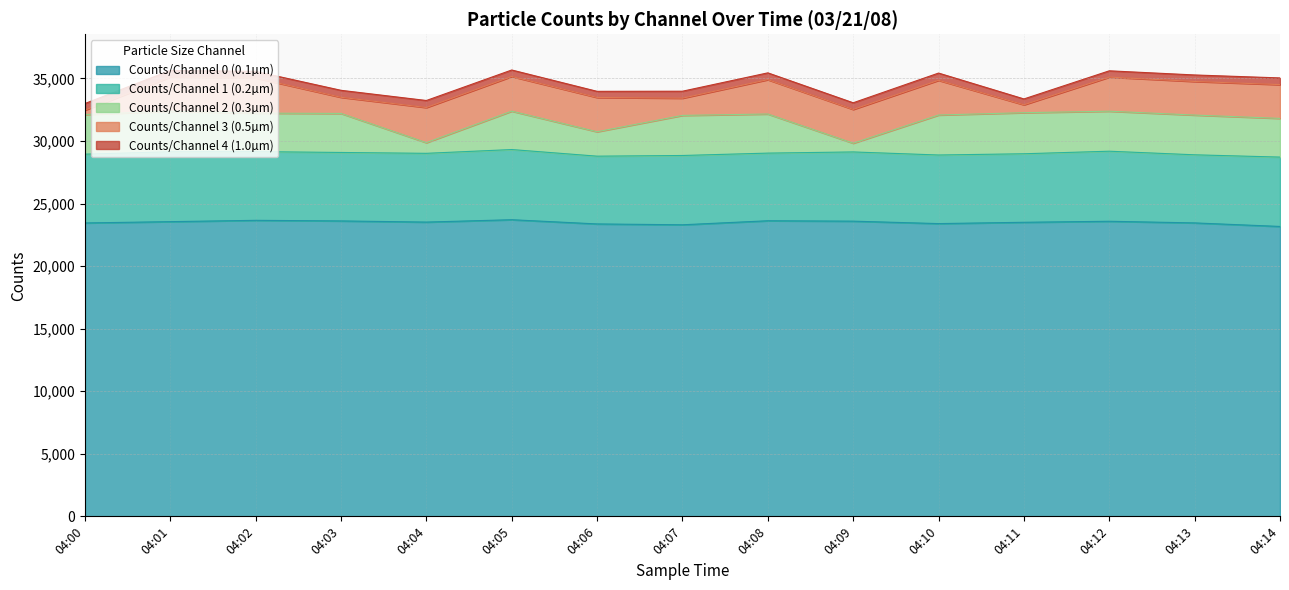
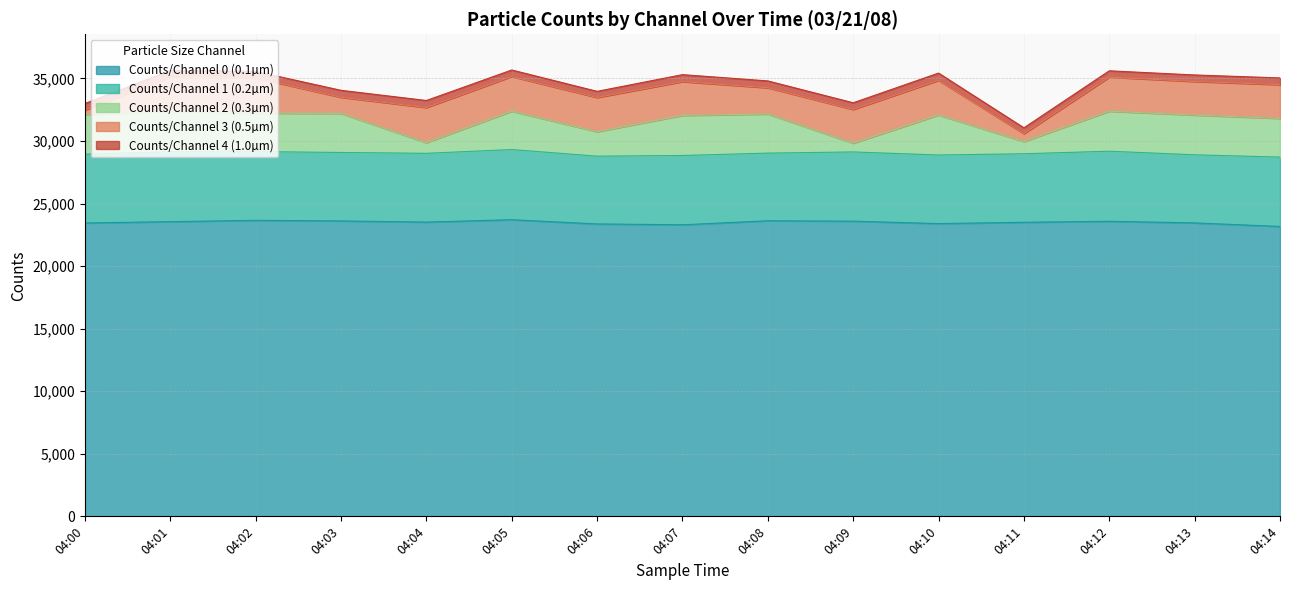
Counts/Channel 3 (0.5µm), 04:07: 1,400 -> 2,700
Counts/Channel 3 (0.5µm), 04:08: 2,700 -> 2,100
Counts/Channel 2 (0.3µm), 04:11: 3,300 -> 1,000
